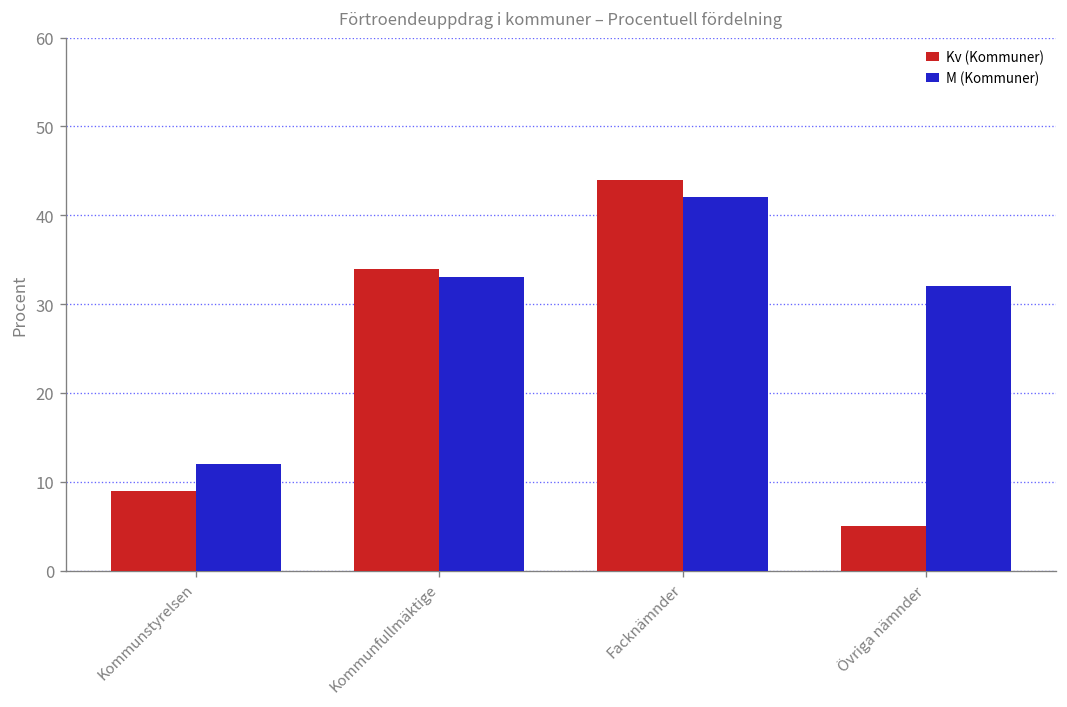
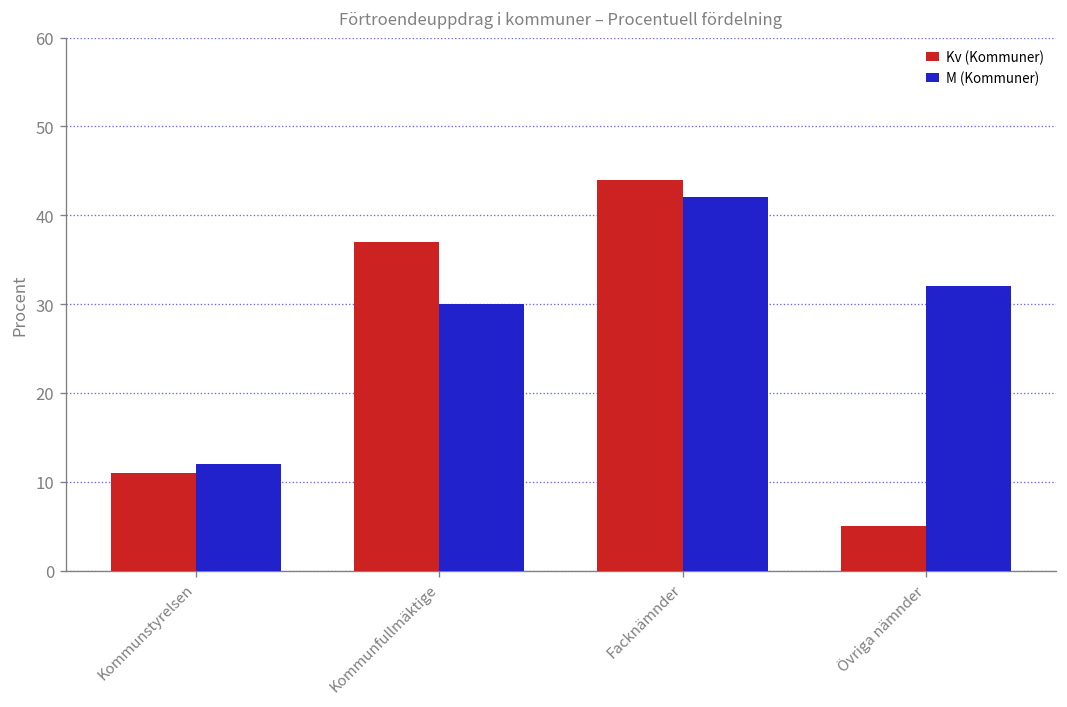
Kv (Kommuner), Kommunstyrelsen: 9 -> 11
Kv (Kommuner), Kommunfullmäktige: 34 -> 37
M (Kommuner), Kommunfullmäktige: 33 -> 30
